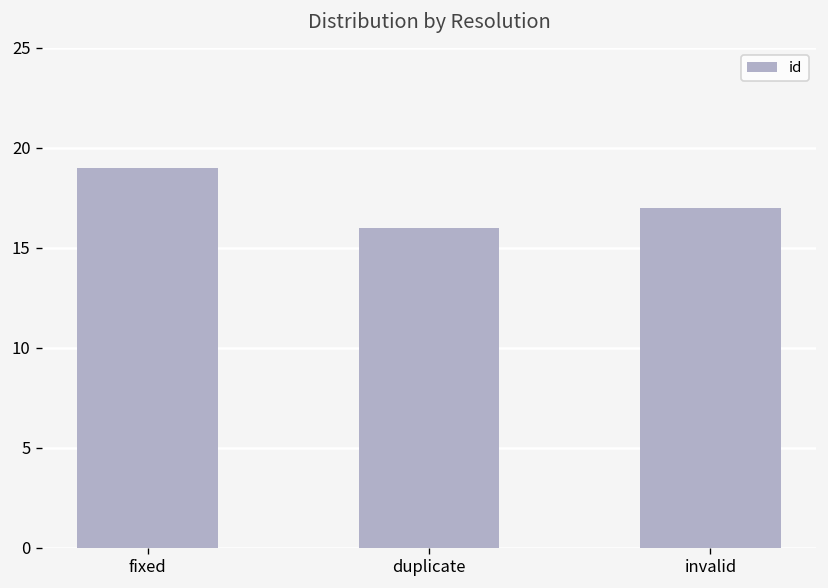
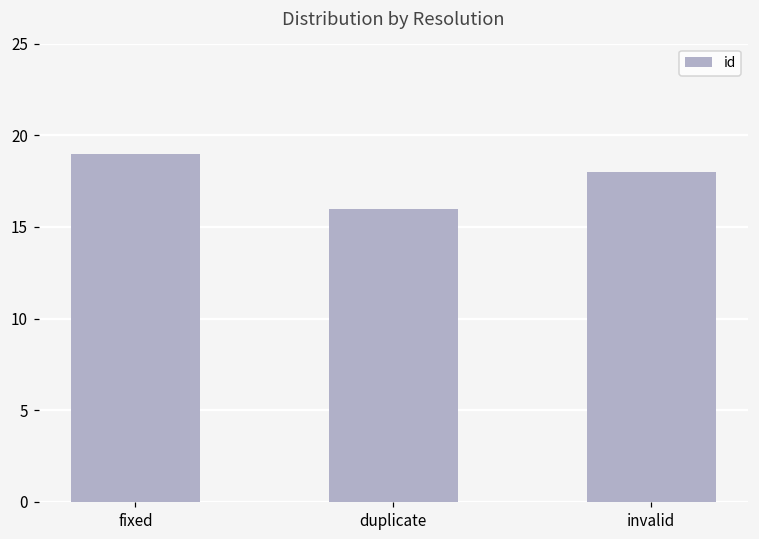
invalid: 17 -> 18
